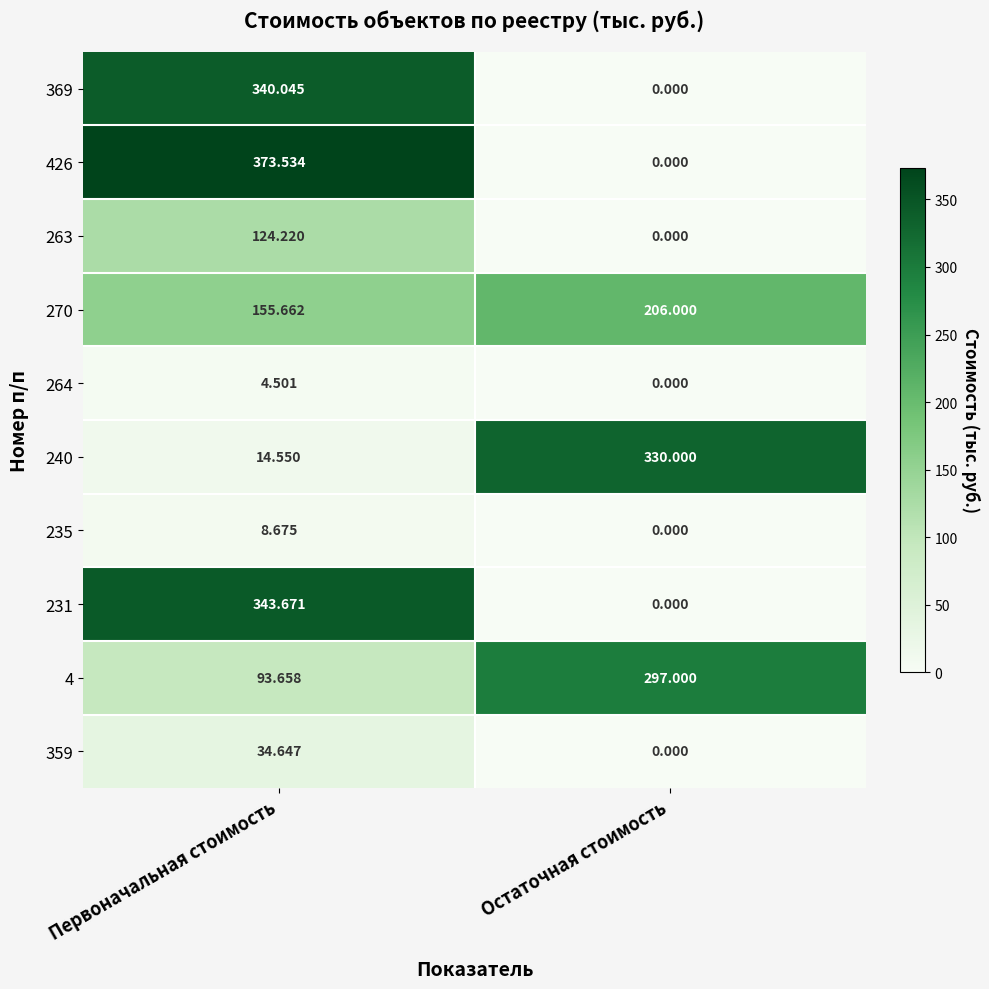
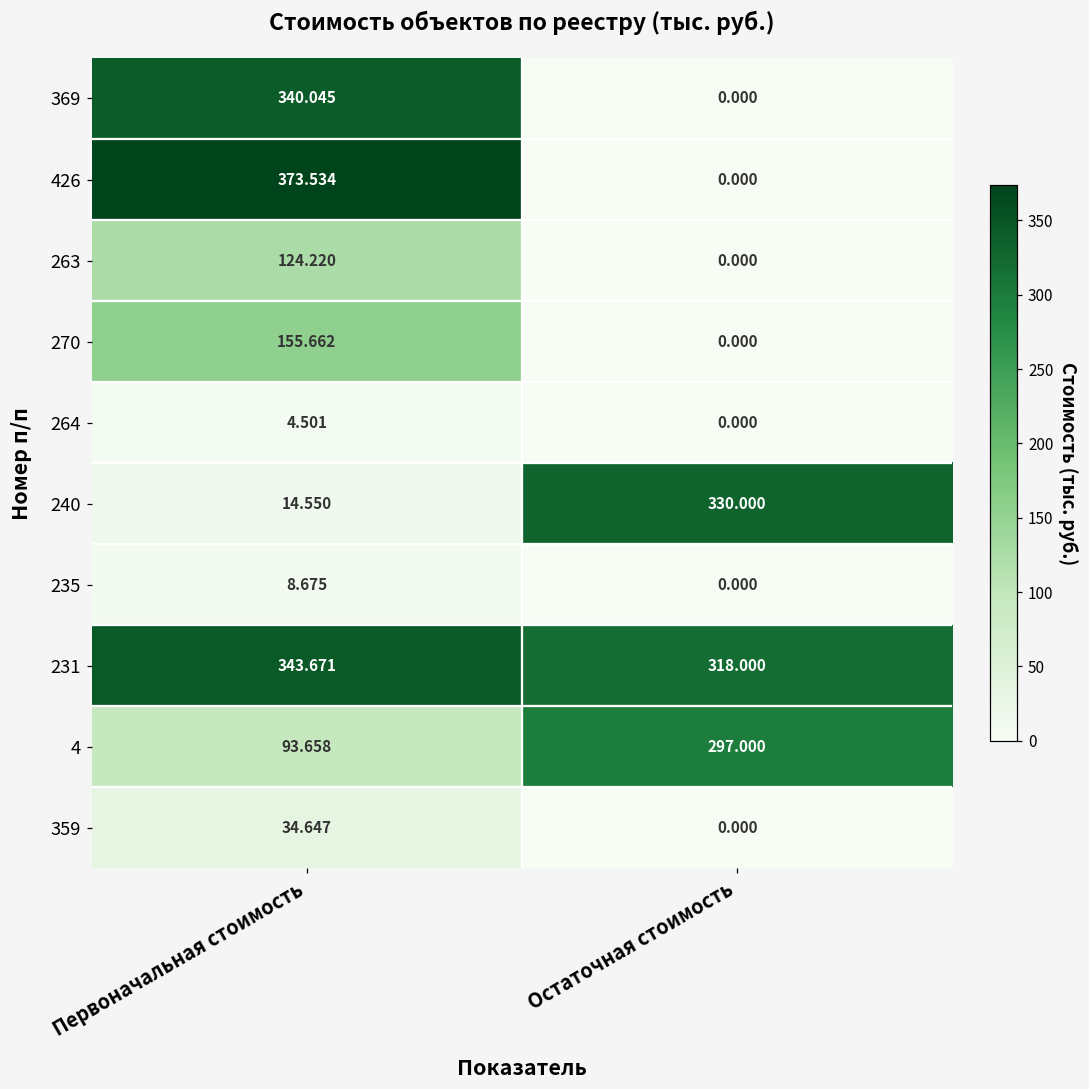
270, Остаточная стоимость: 206.000 -> 0.000
231, Остаточная стоимость: 0.000 -> 318.000
